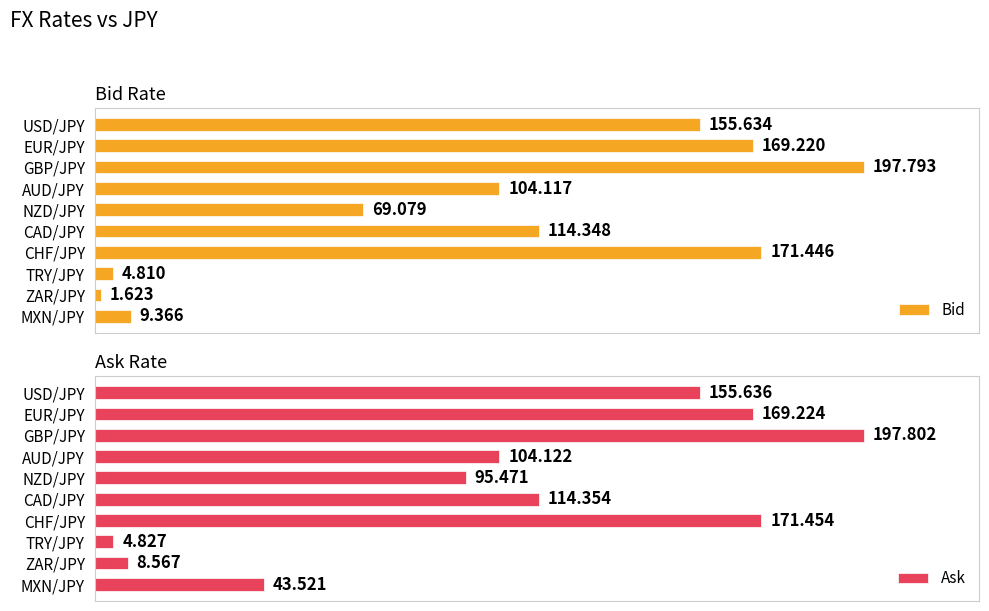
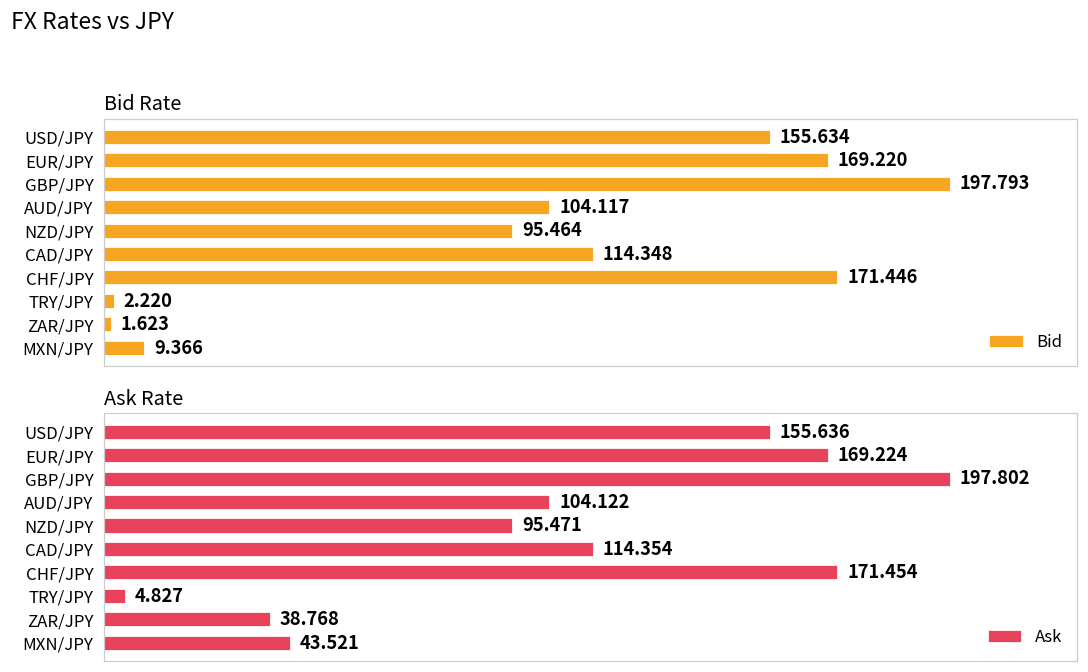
Bid Rate, NZD/JPY: 69.079 -> 95.464
Bid Rate, TRY/JPY: 4.810 -> 2.220
Ask Rate, ZAR/JPY: 8.567 -> 38.768
